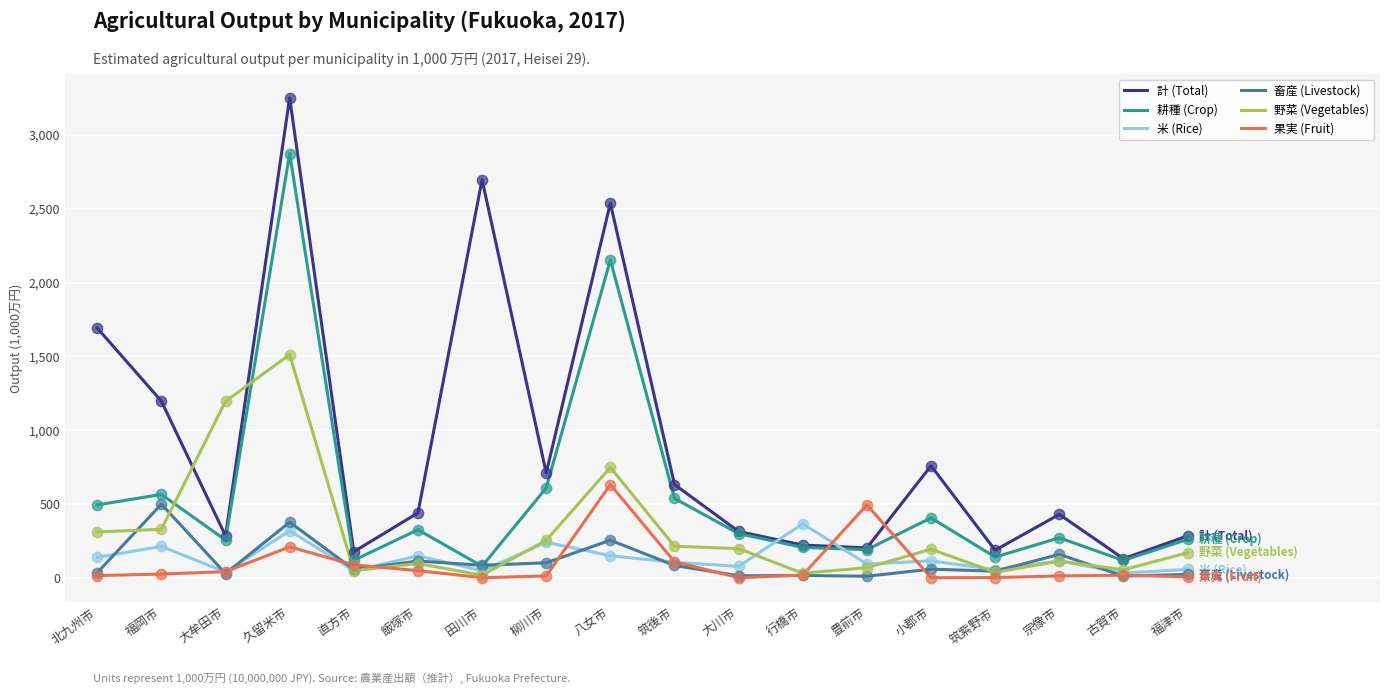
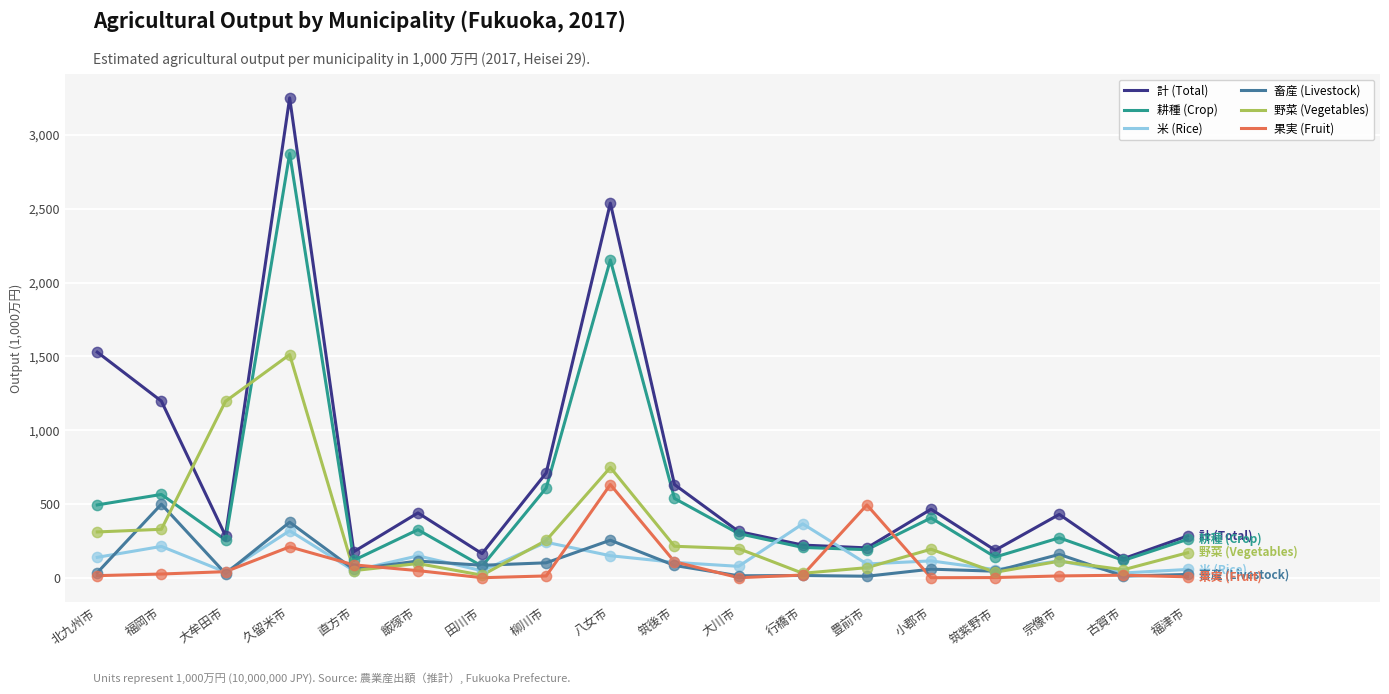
計 (Total), 北九州市: 1,690 -> 1,530
計 (Total), 田川市: 2,700 -> 160
計 (Total), 小郡市: 760 -> 470
